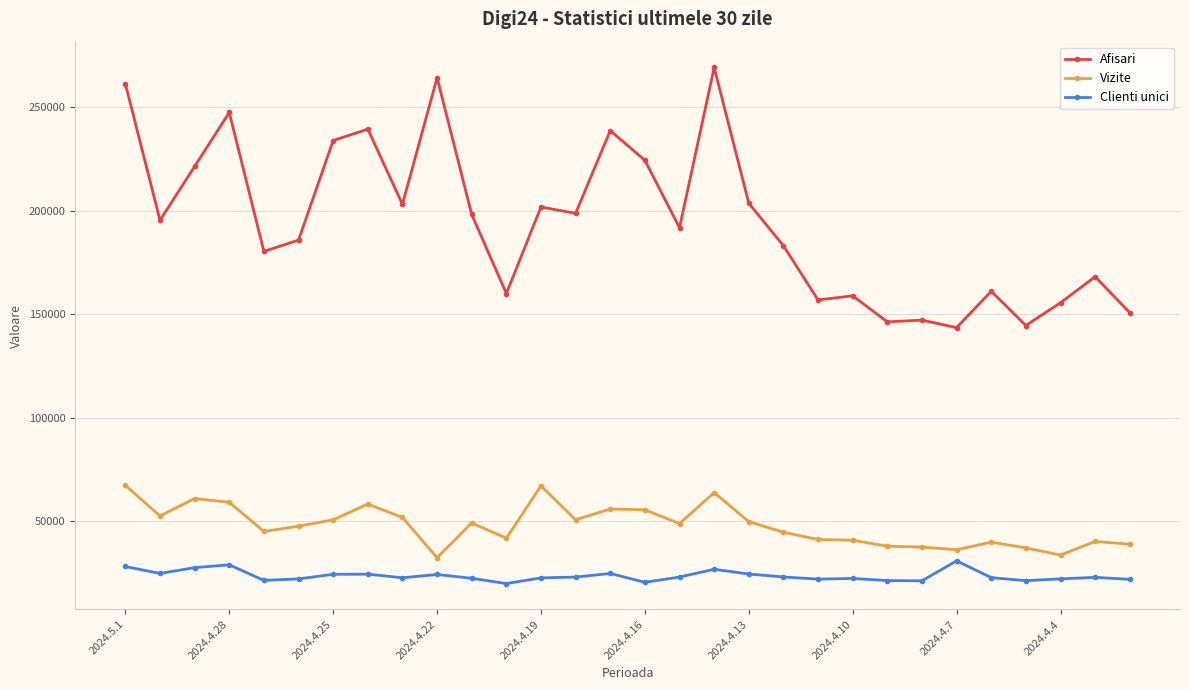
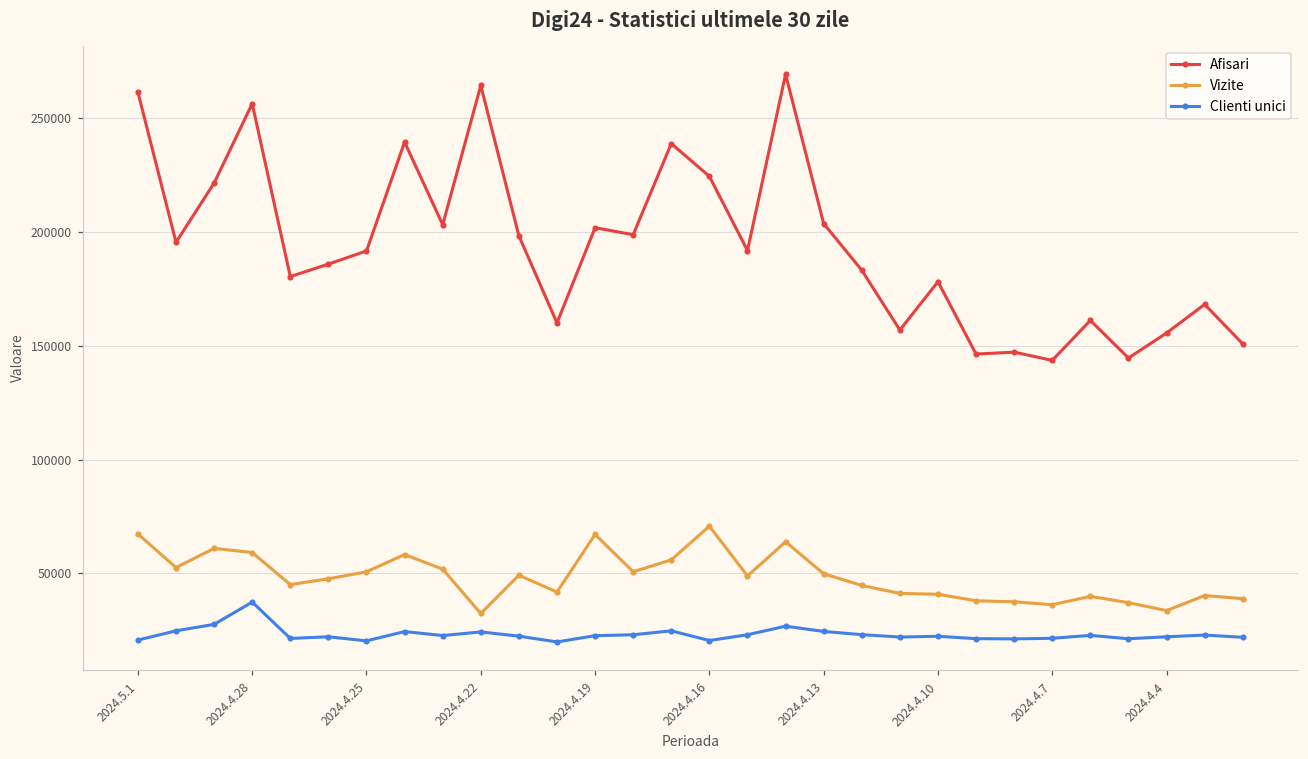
Clienti unici, 2024.5.1: 28000 -> 21000
Afisari, 2024.4.28: 248000 -> 256000
Clienti unici, 2024.4.28: 29000 -> 37000
Afisari, 2024.4.25: 234000 -> 192000
Clienti unici, 2024.4.25: 24000 -> 20000
Vizite, 2024.4.16: 56000 -> 71000
Afisari, 2024.4.10: 159000 -> 178000
Clienti unici, 2024.4.7: 31000 -> 22000
